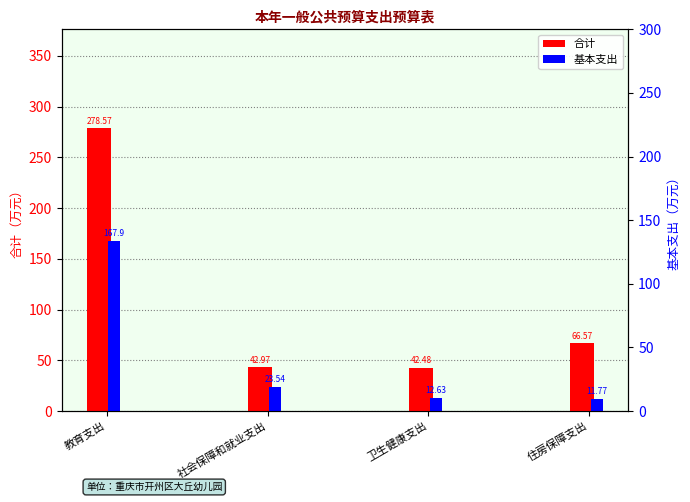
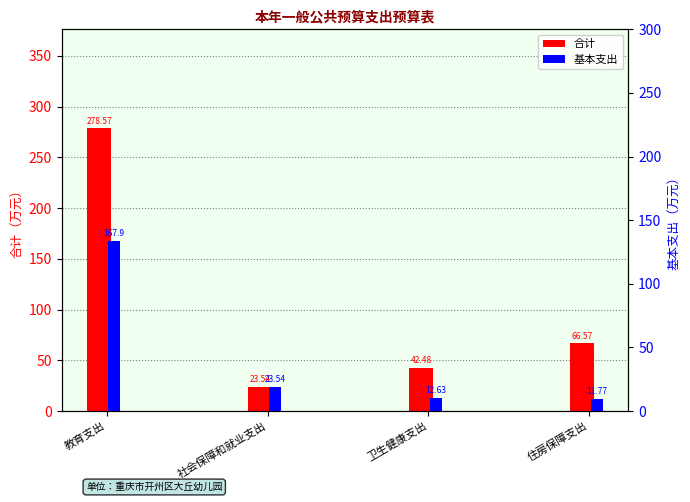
合计, 社会保障和就业支出: 42.97 -> 23.54
